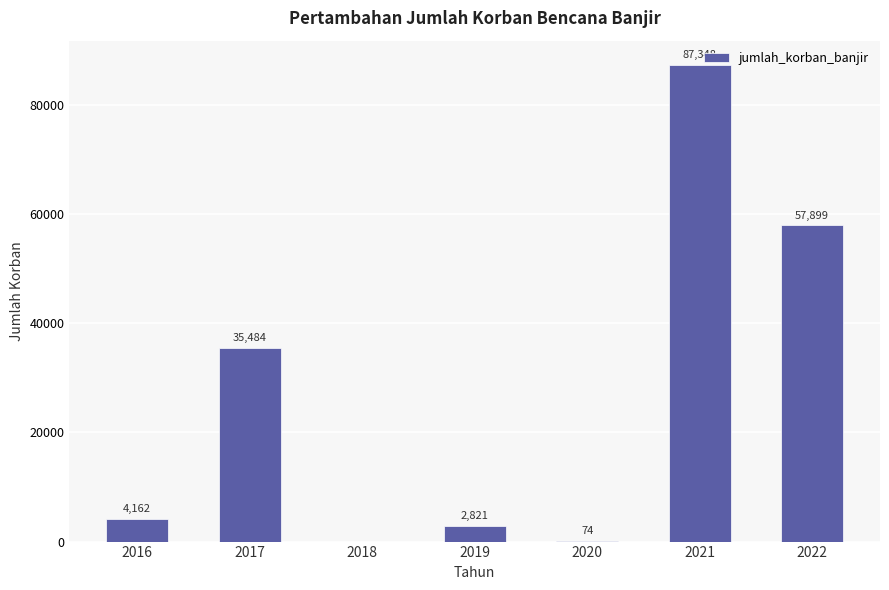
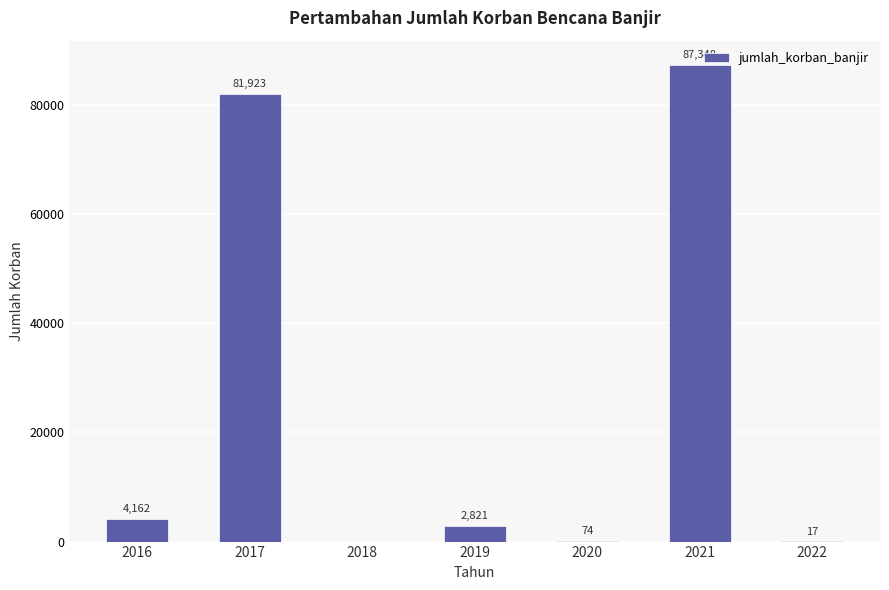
2017: 35,484 -> 81,923
2022: 57,899 -> 17
